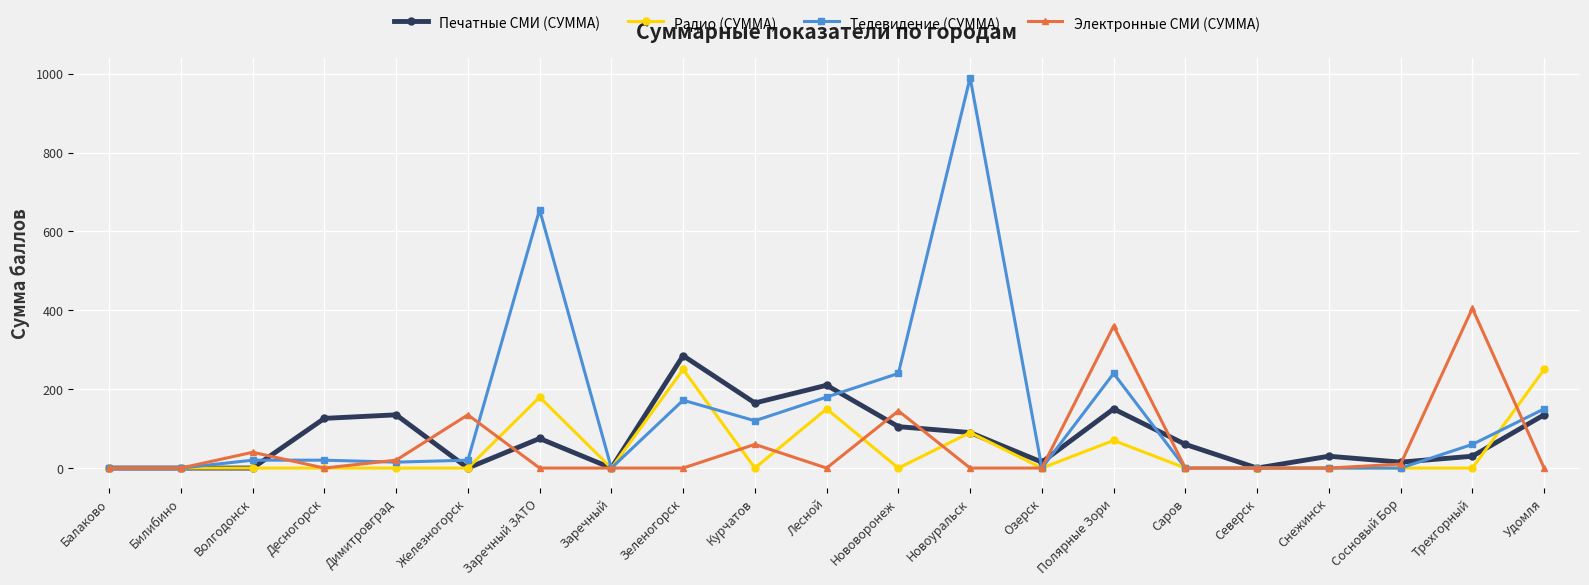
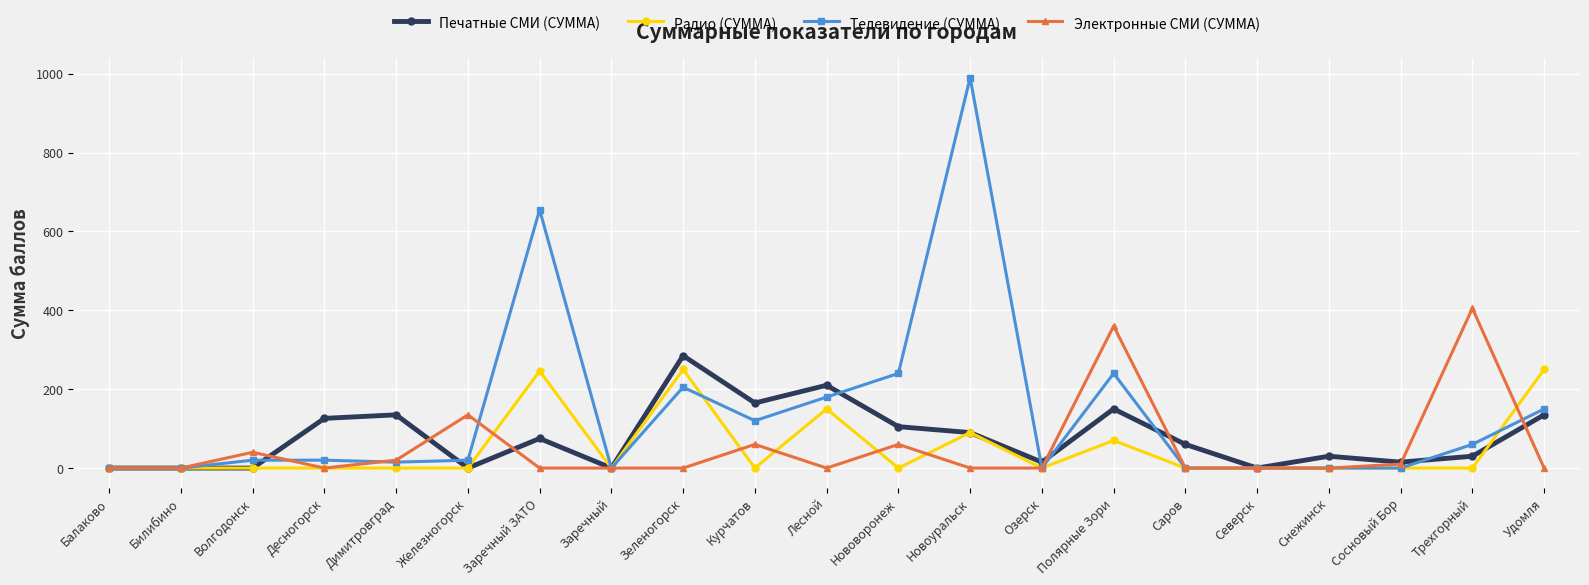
Радио (СУММА), Заречный ЗАТО: 180 -> 250
Телевидение (СУММА), Зеленогорск: 170 -> 210
Электронные СМИ (СУММА), Нововоронеж: 150 -> 60
